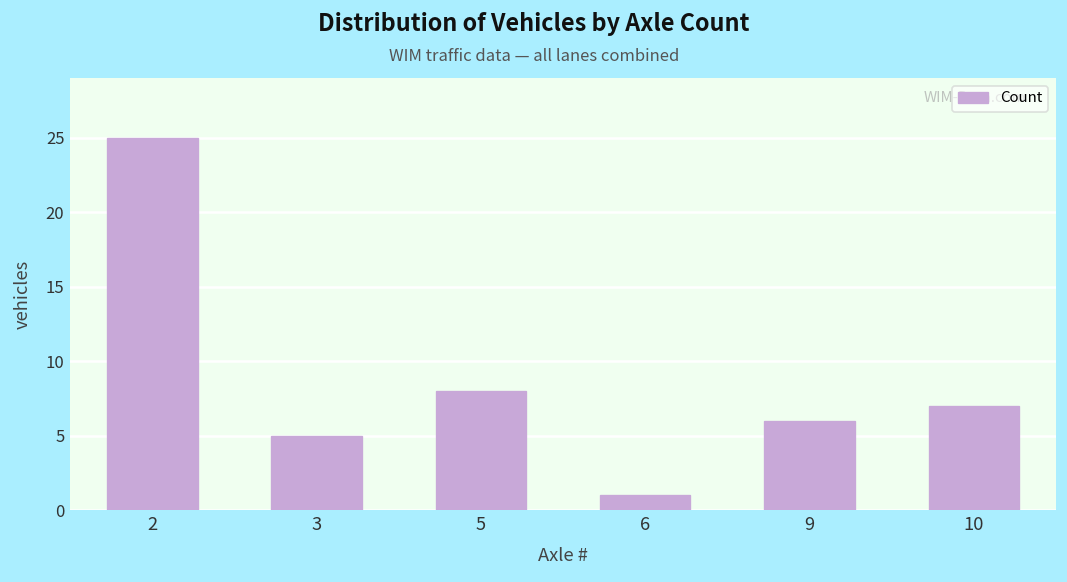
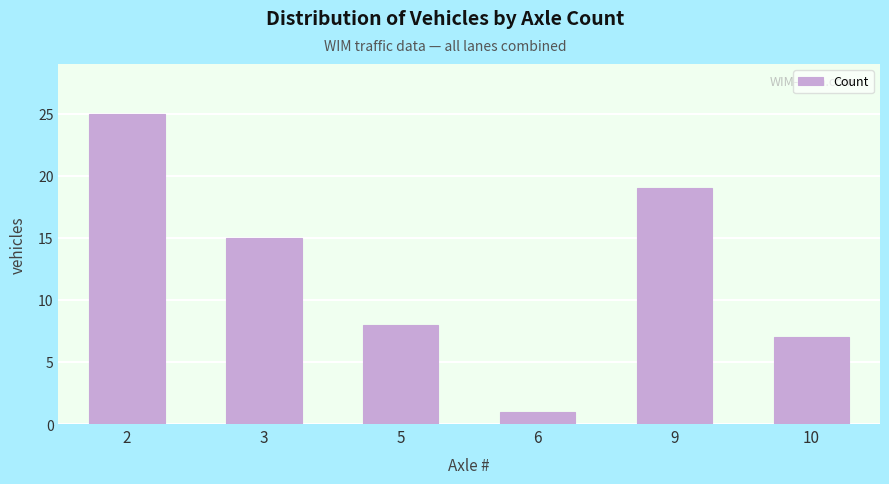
3: 5 -> 15
9: 6 -> 19
